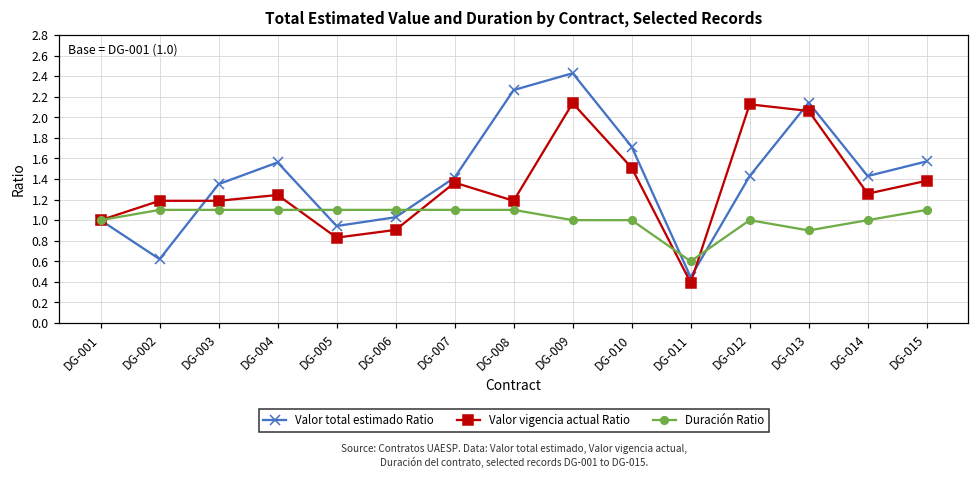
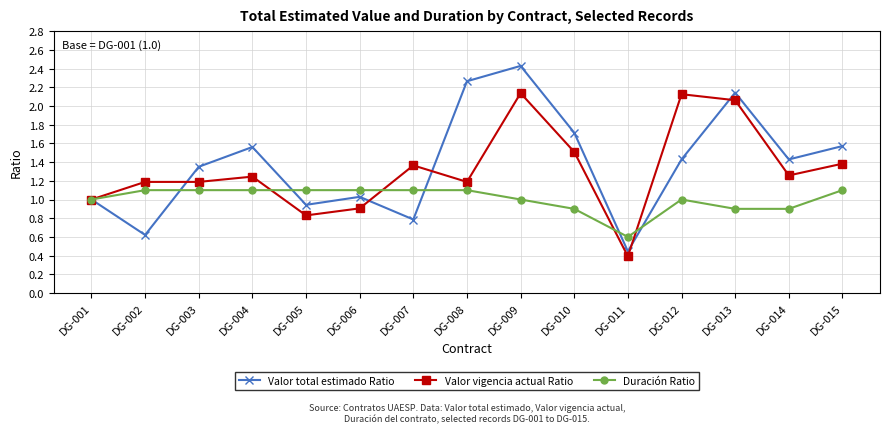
Valor total estimado Ratio, DG-007: 1.4 -> 0.8
Duración Ratio, DG-010: 1.0 -> 0.9
Duración Ratio, DG-014: 1.0 -> 0.9
